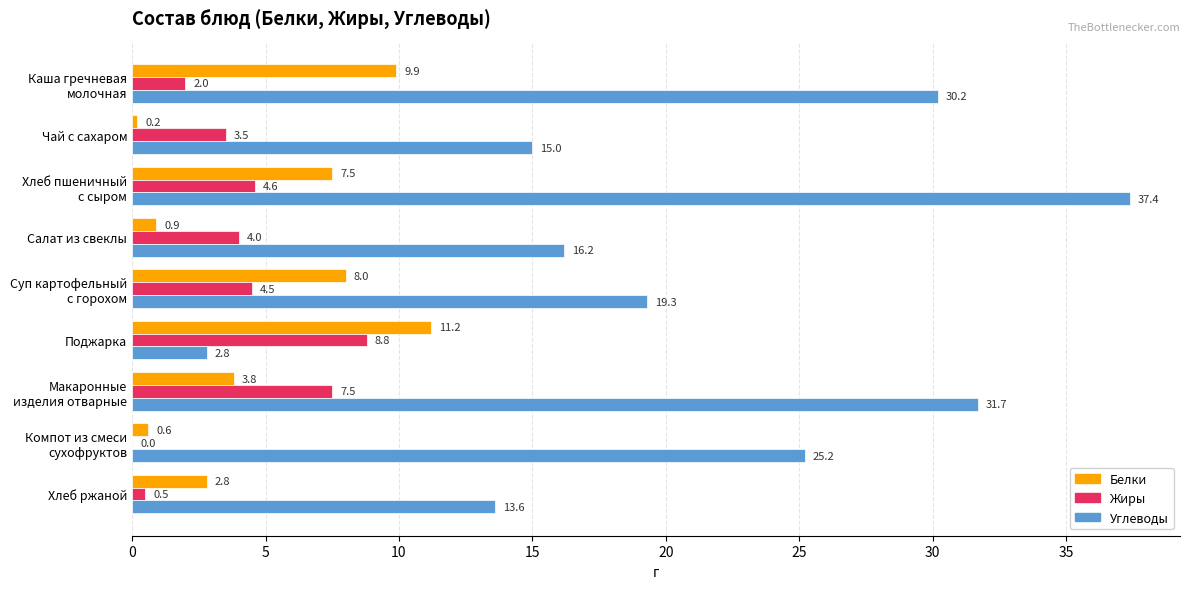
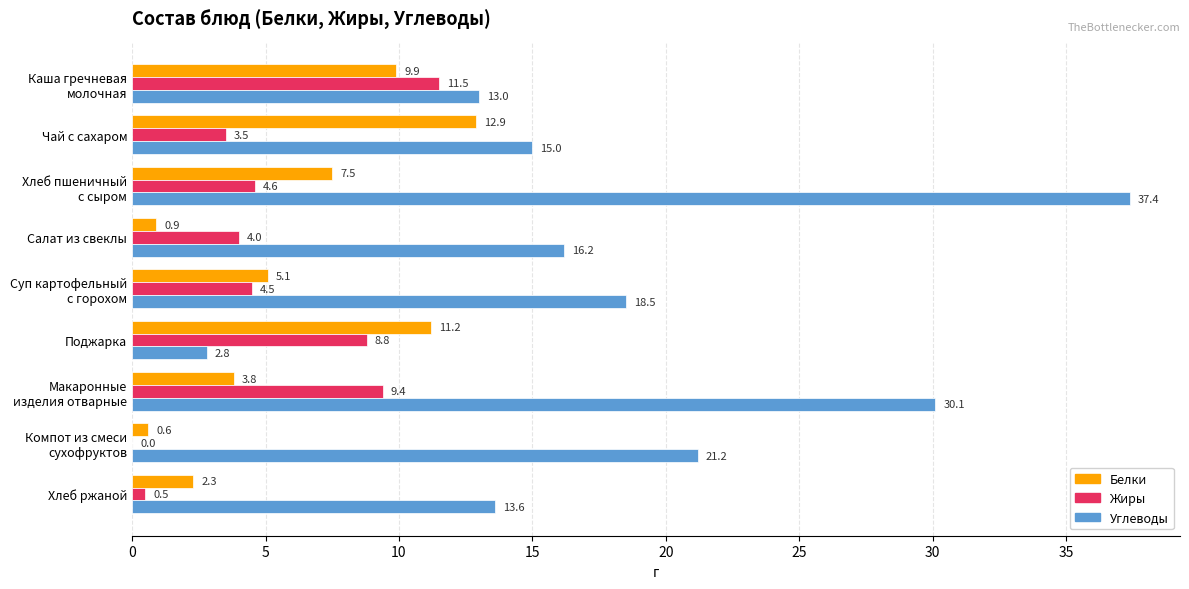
Жиры, Каша гречневая молочная: 2.0 -> 11.5
Углеводы, Каша гречневая молочная: 30.2 -> 13.0
Белки, Чай с сахаром: 0.2 -> 12.9
Белки, Суп картофельный с горохом: 8.0 -> 5.1
Углеводы, Суп картофельный с горохом: 19.3 -> 18.5
Жиры, Макаронные изделия отварные: 7.5 -> 9.4
Углеводы, Макаронные изделия отварные: 31.7 -> 30.1
Углеводы, Компот из смеси сухофруктов: 25.2 -> 21.2
Белки, Хлеб ржаной: 2.8 -> 2.3
